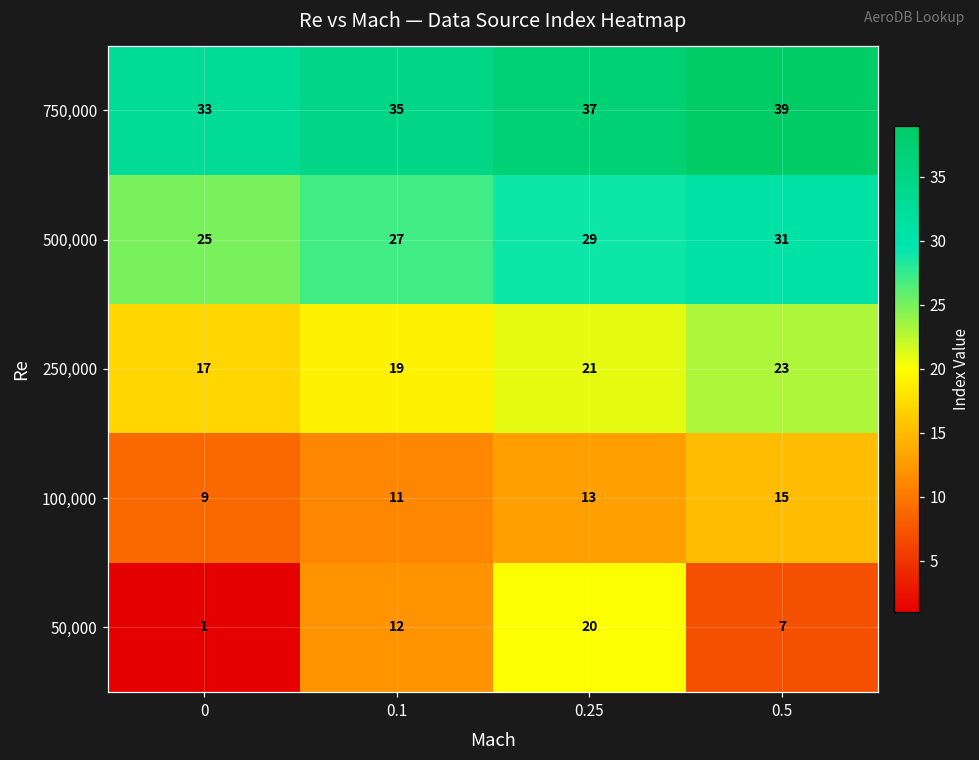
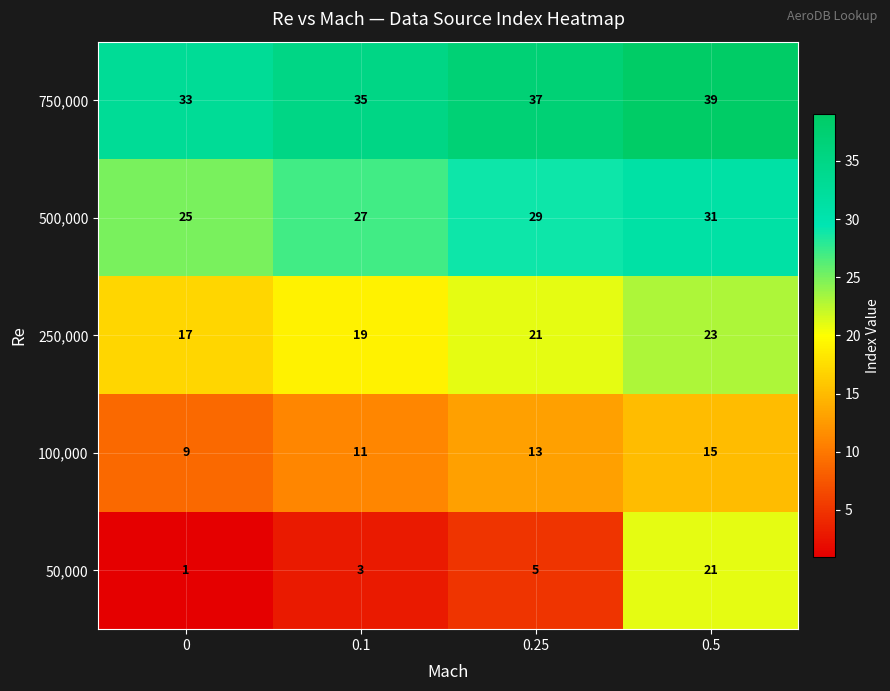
50,000, 0.1: 12 -> 3
50,000, 0.25: 20 -> 5
50,000, 0.5: 7 -> 21
